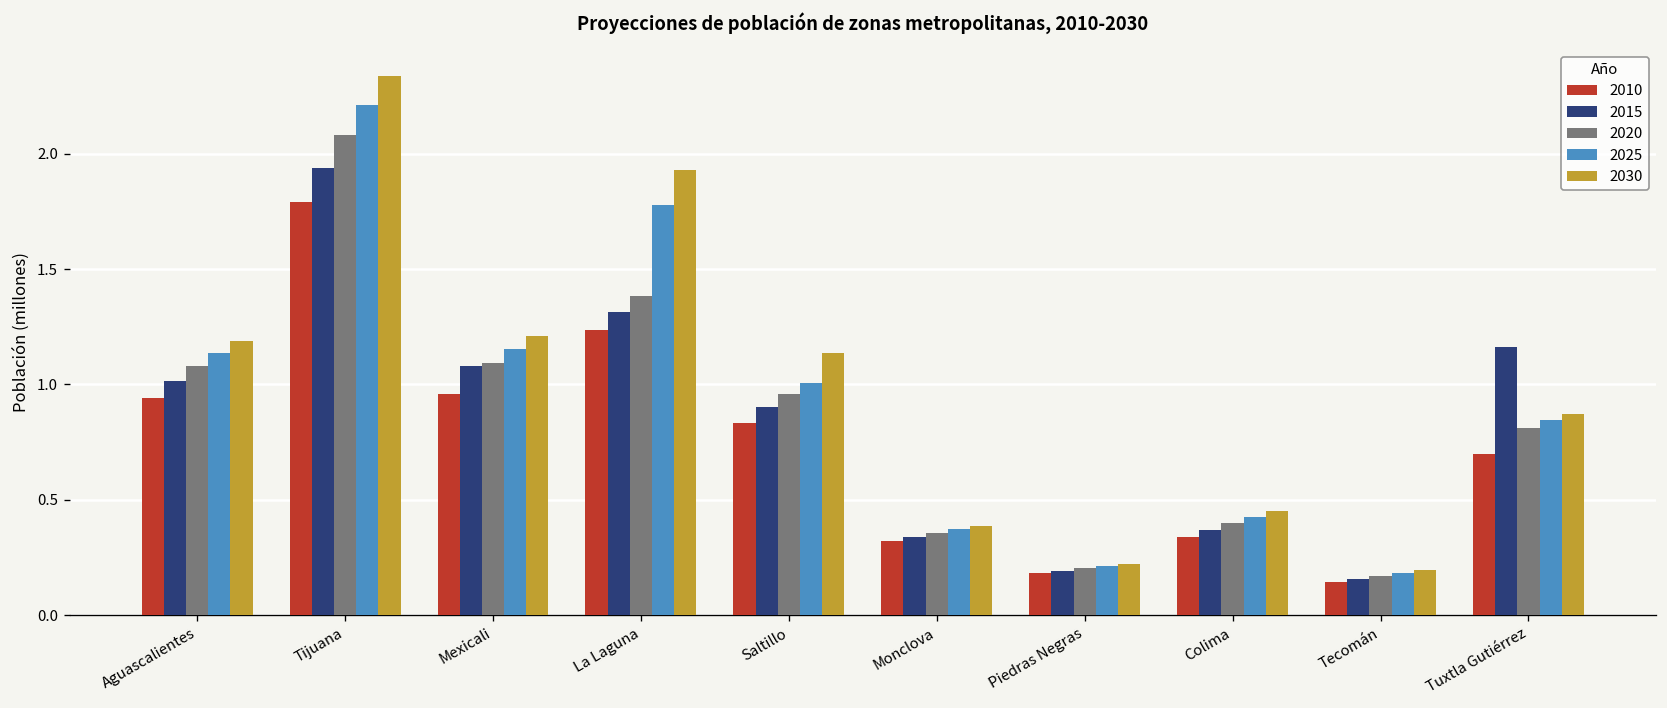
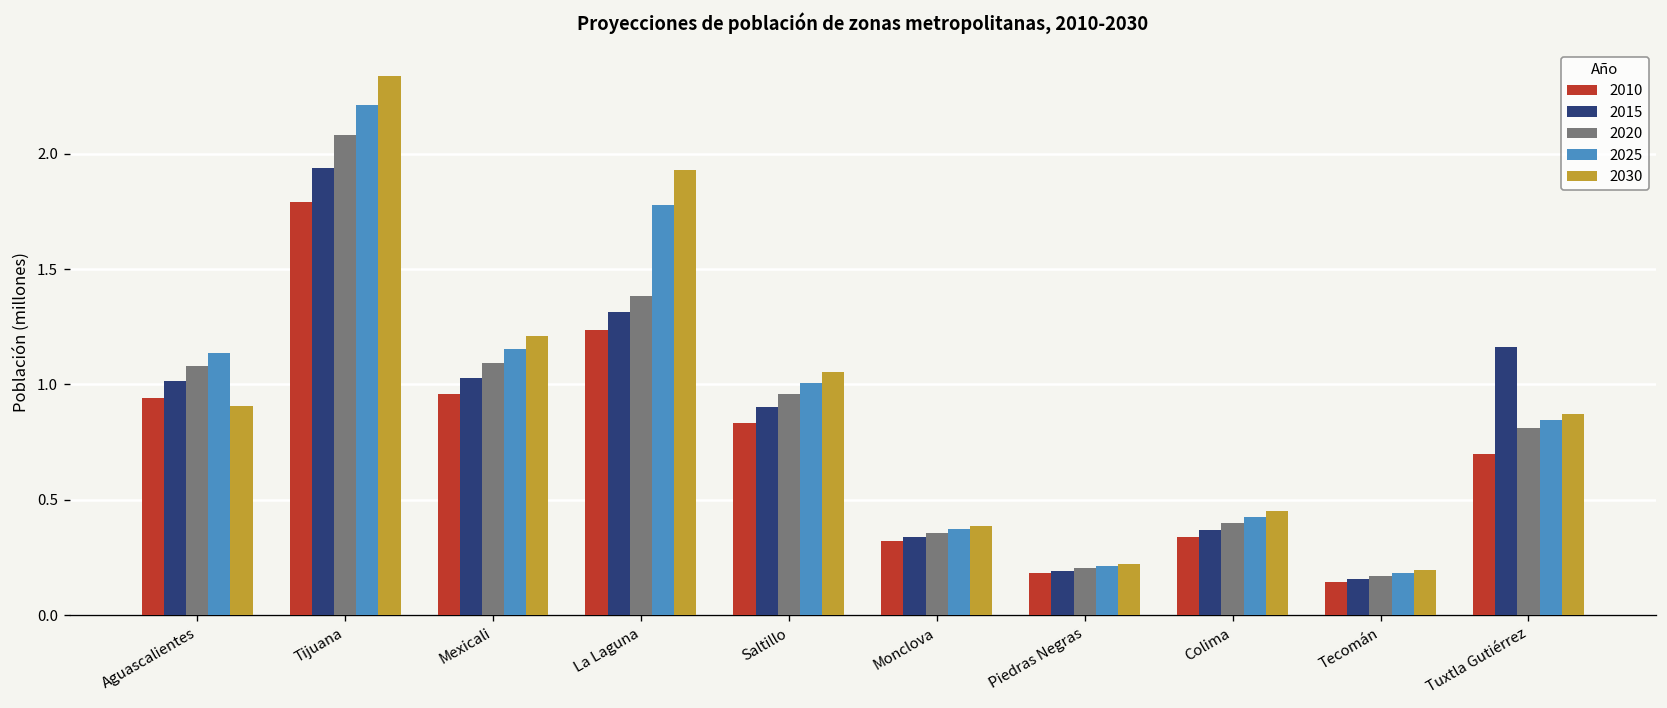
2030, Aguascalientes: 1.19 -> 0.90
2015, Mexicali: 1.08 -> 1.03
2030, Saltillo: 1.13 -> 1.05
